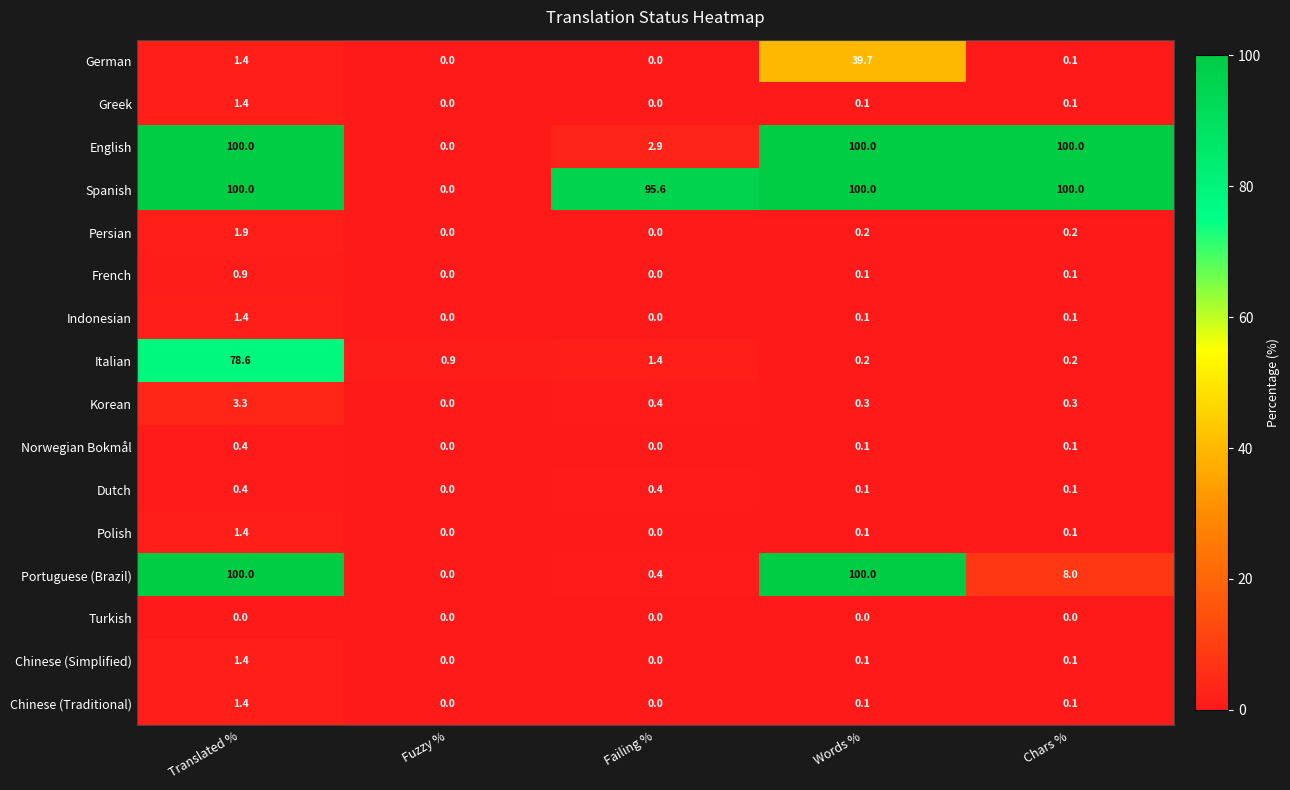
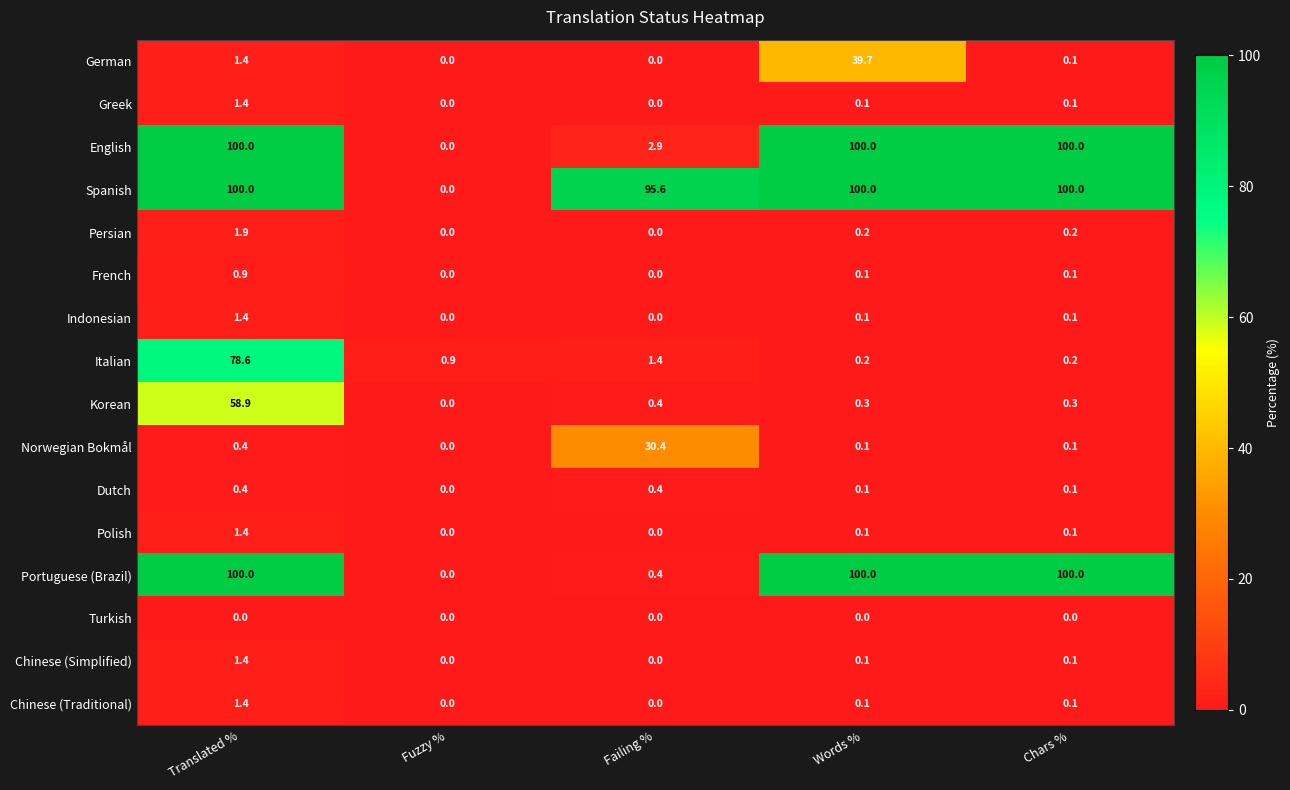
Korean, Translated %: 3.3 -> 58.9
Norwegian Bokmål, Failing %: 0.0 -> 30.4
Portuguese (Brazil), Chars %: 8.0 -> 100.0
